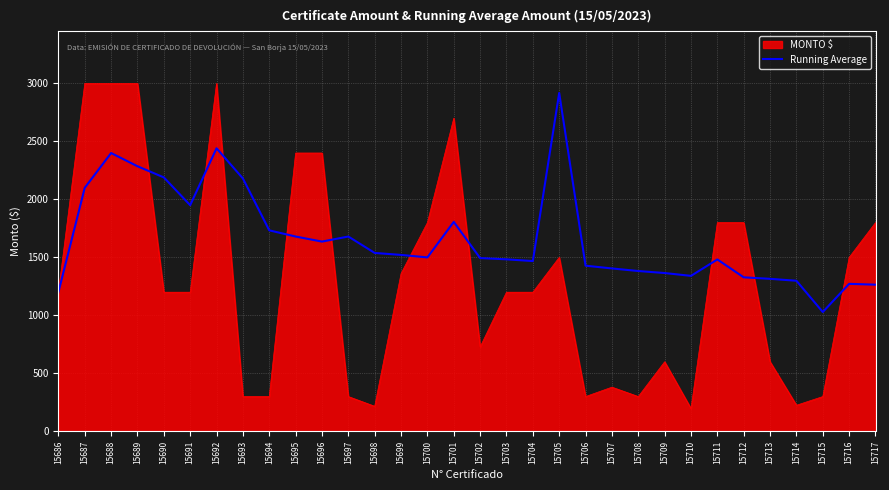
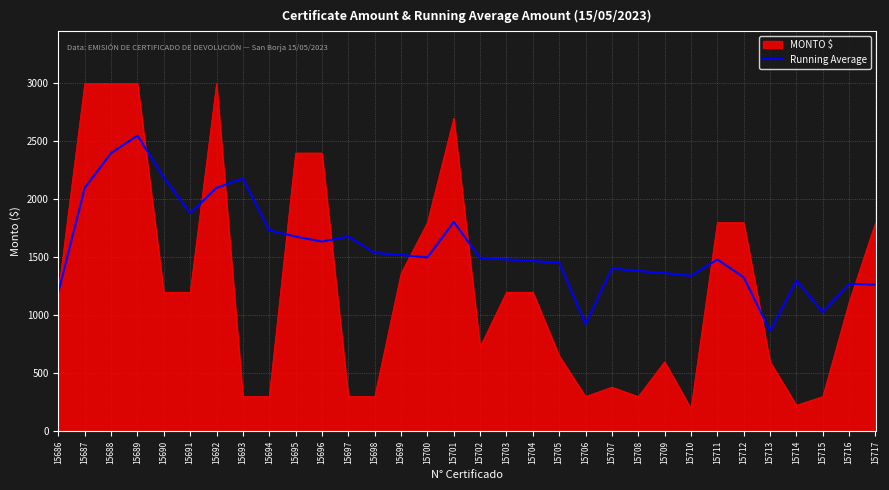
Running Average, 15689: 2290 -> 2550
Running Average, 15691: 1950 -> 1880
Running Average, 15692: 2440 -> 2100
MONTO $, 15698: 220 -> 300
MONTO $, 15705: 1500 -> 650
Running Average, 15705: 2920 -> 1460
Running Average, 15706: 1430 -> 930
Running Average, 15713: 1320 -> 860
MONTO $, 15716: 1500 -> 1110
